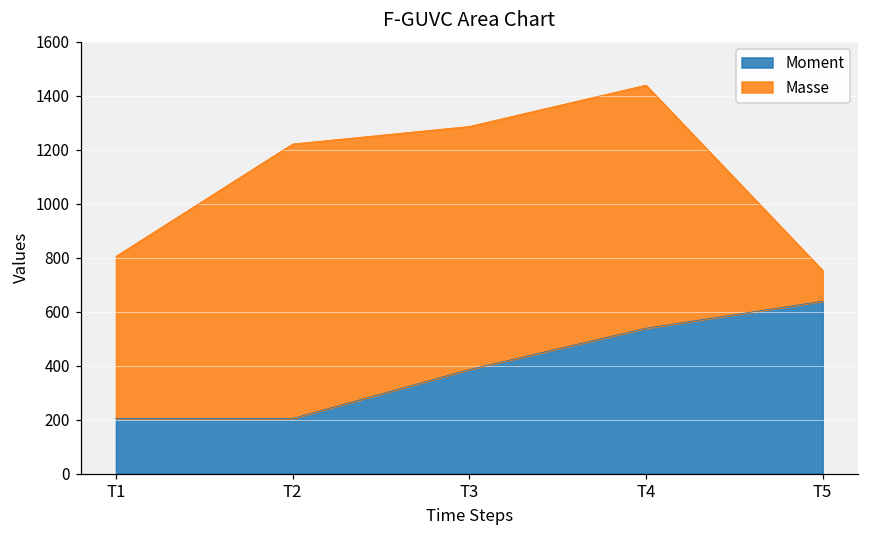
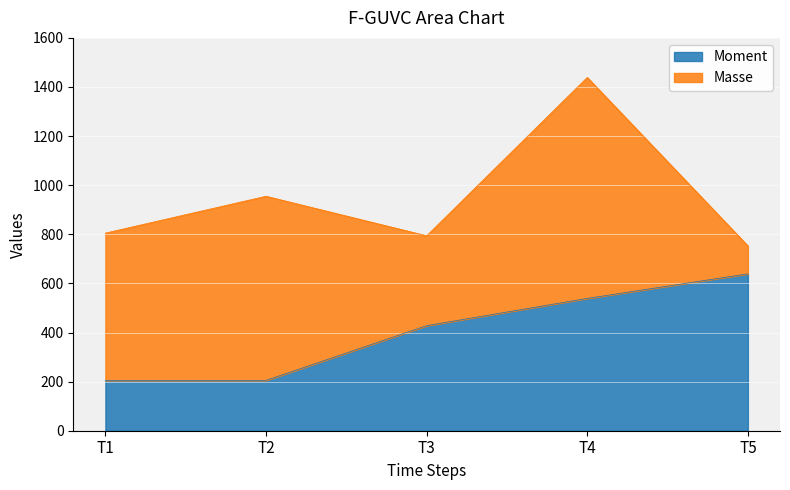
Masse, T2: 1020 -> 750
Moment, T3: 390 -> 430
Masse, T3: 900 -> 370
